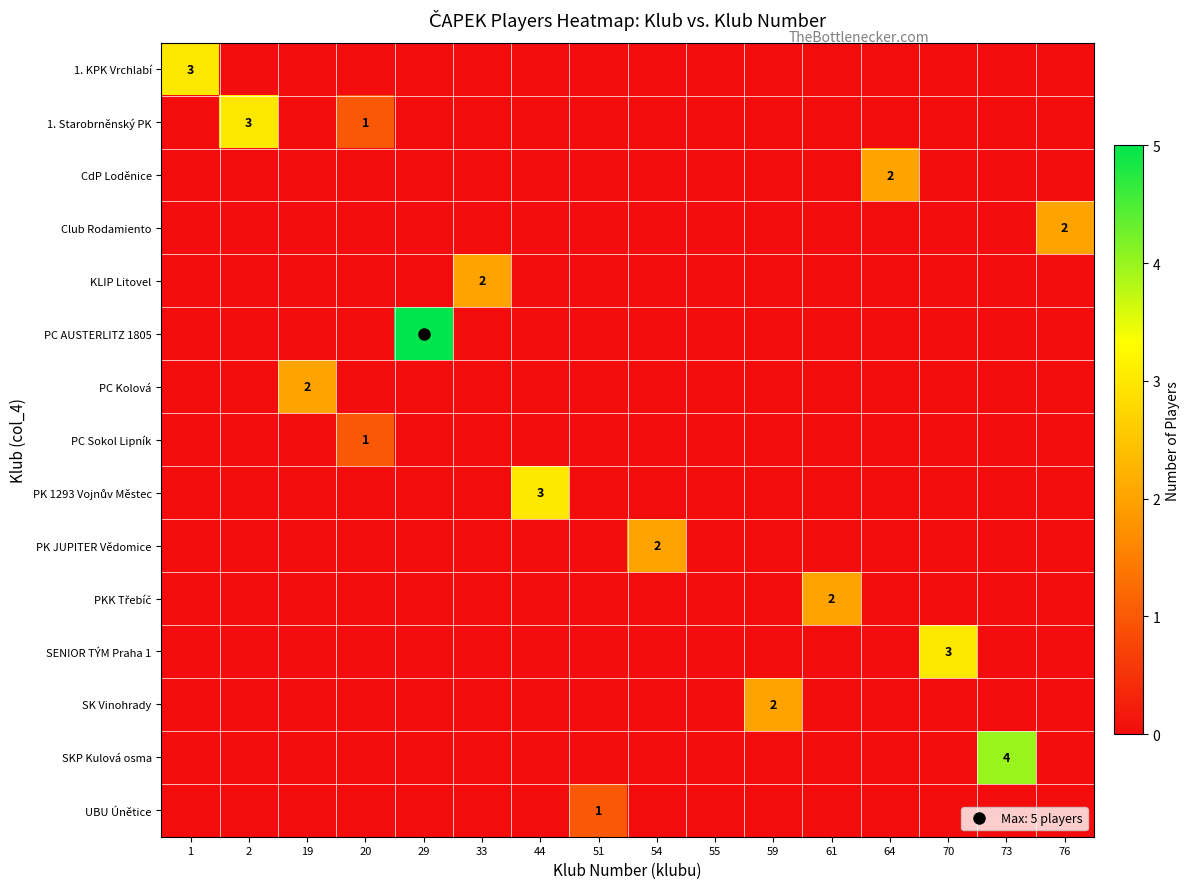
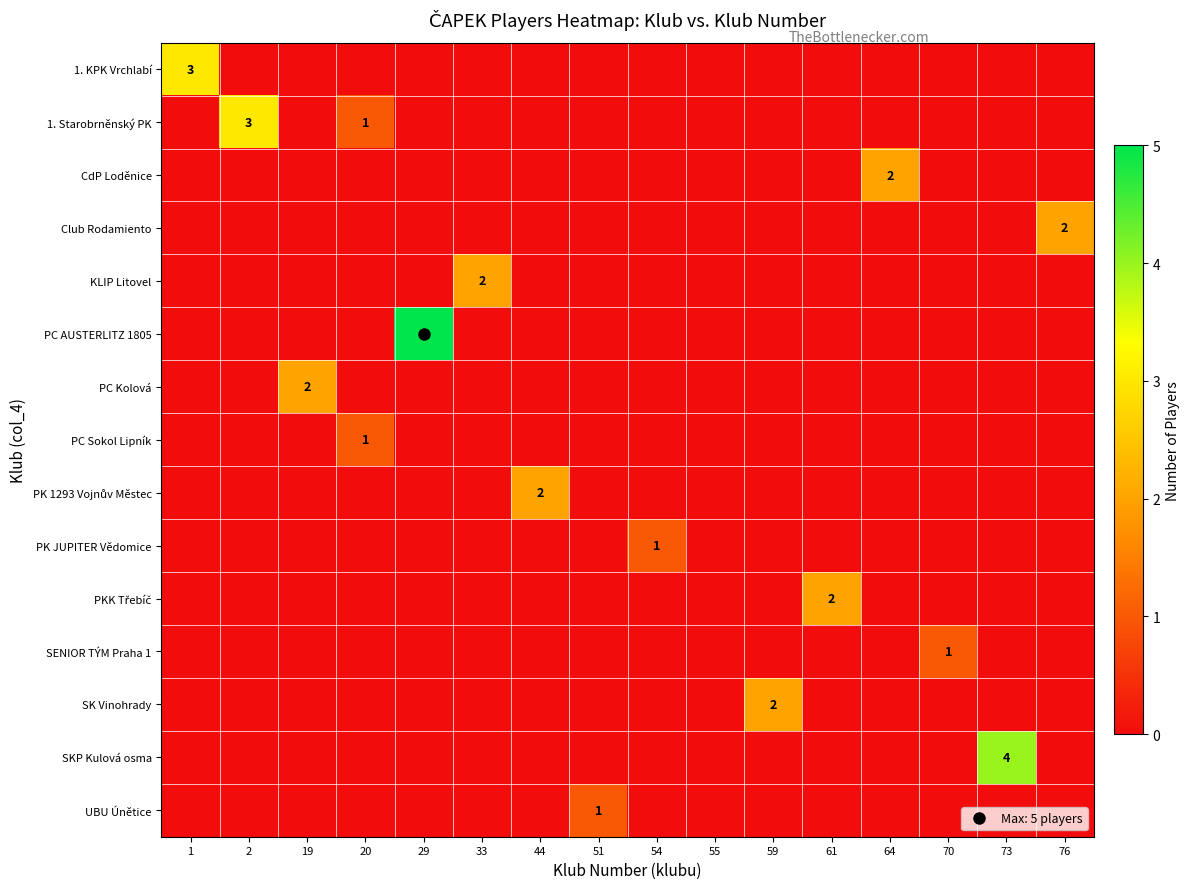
PK 1293 Vojnův Městec, 44: 3 -> 2
PK JUPITER Vědomice, 54: 2 -> 1
SENIOR TÝM Praha 1, 70: 3 -> 1
